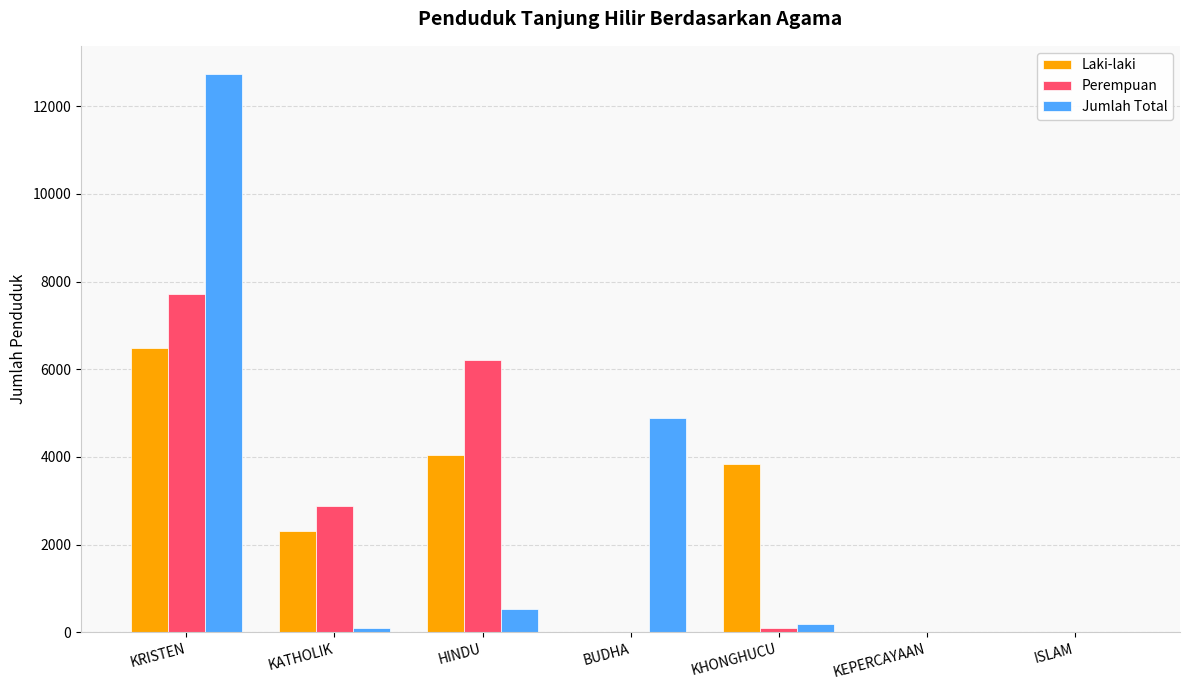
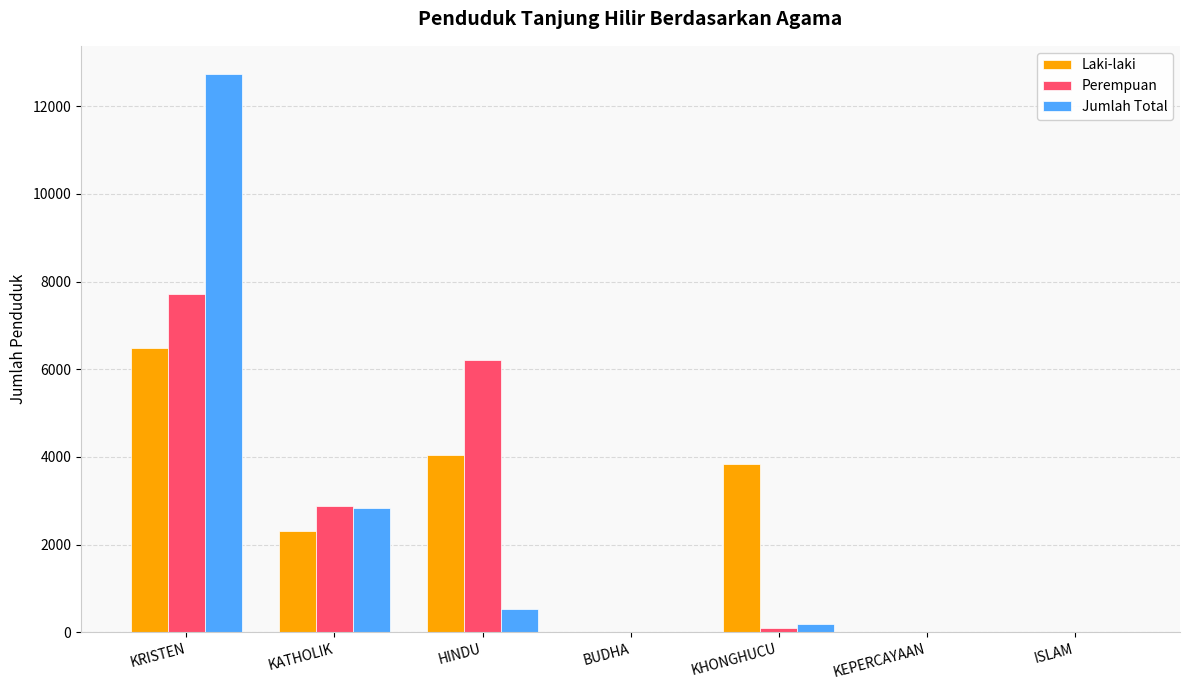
Jumlah Total, KATHOLIK: 100 -> 2800
Jumlah Total, BUDHA: 4900 -> 0
